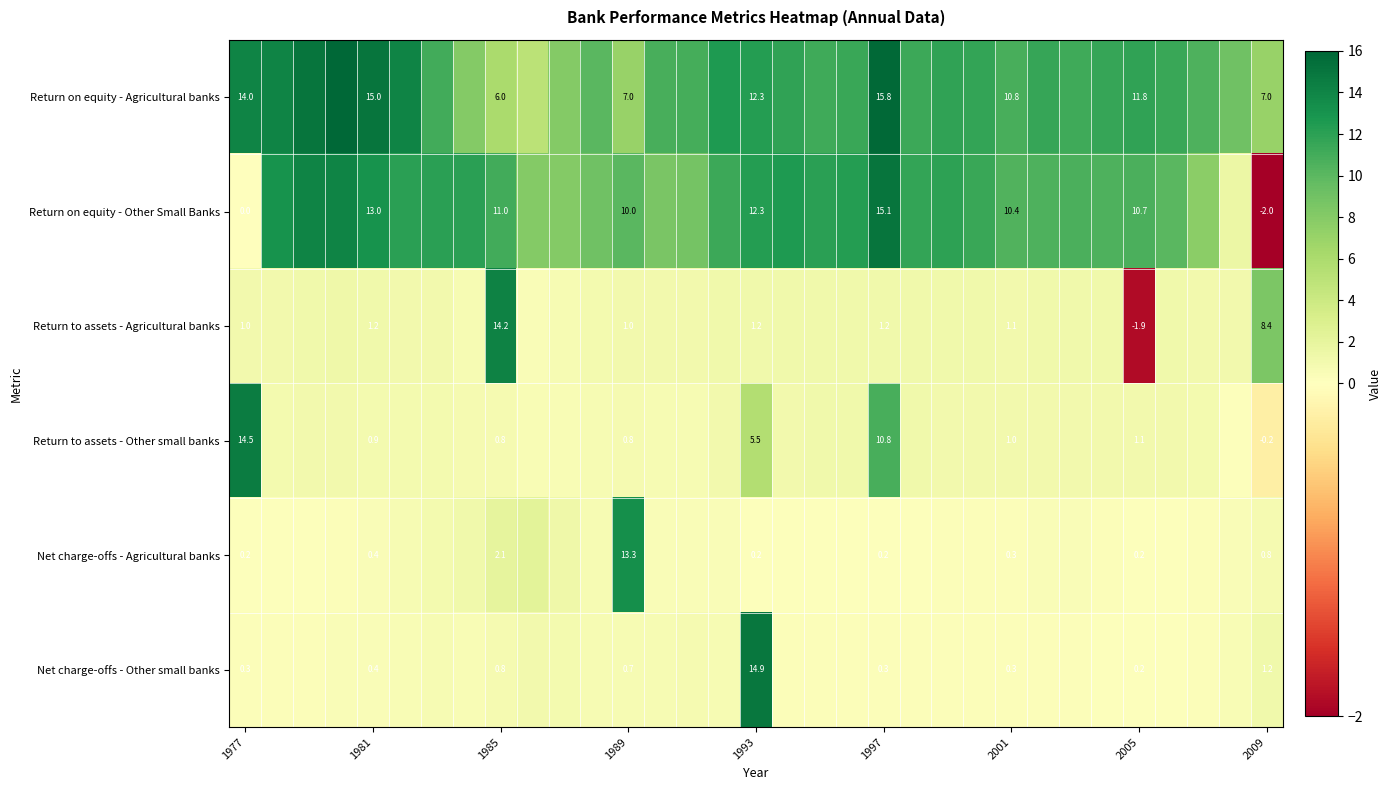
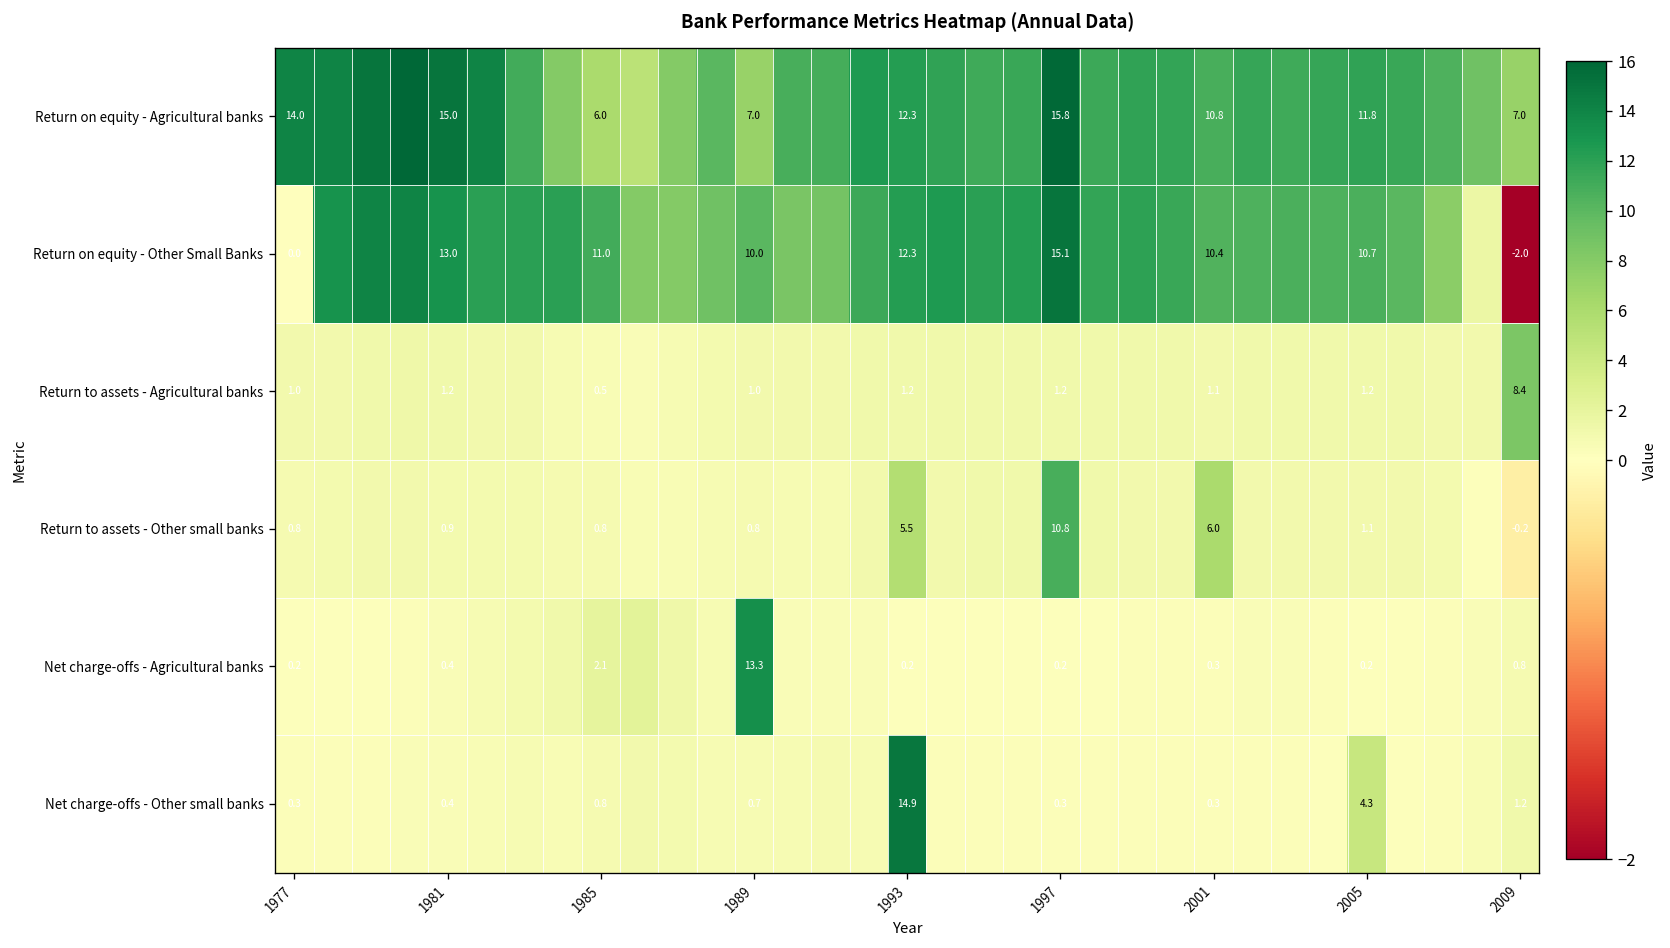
Return to assets - Agricultural banks, 1985: 14.2 -> 0.5
Return to assets - Agricultural banks, 2005: -1.9 -> 1.2
Return to assets - Other small banks, 1977: 14.5 -> 0.8
Return to assets - Other small banks, 2001: 1.0 -> 6.0
Net charge-offs - Other small banks, 2005: 0.2 -> 4.3
